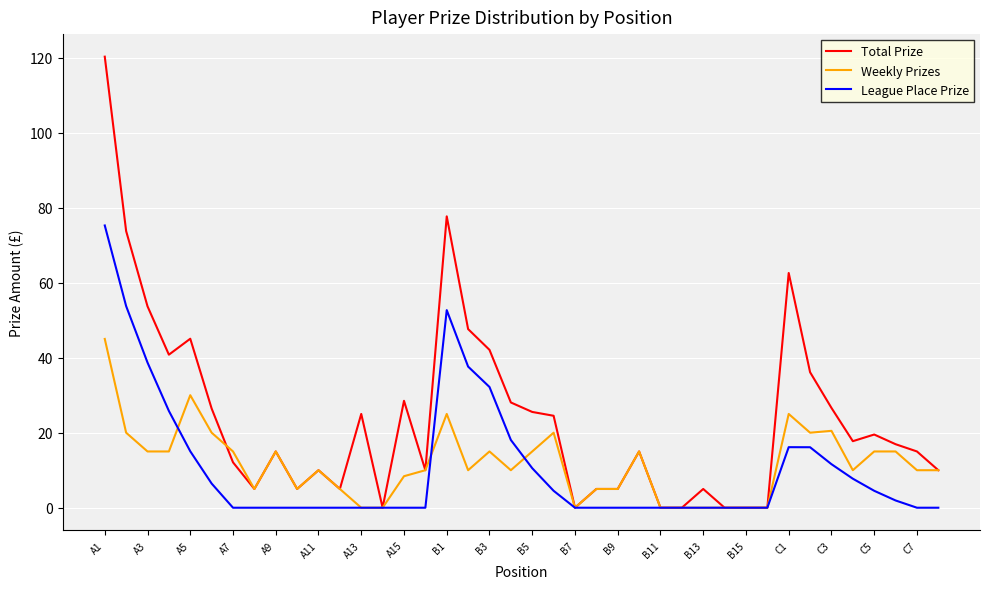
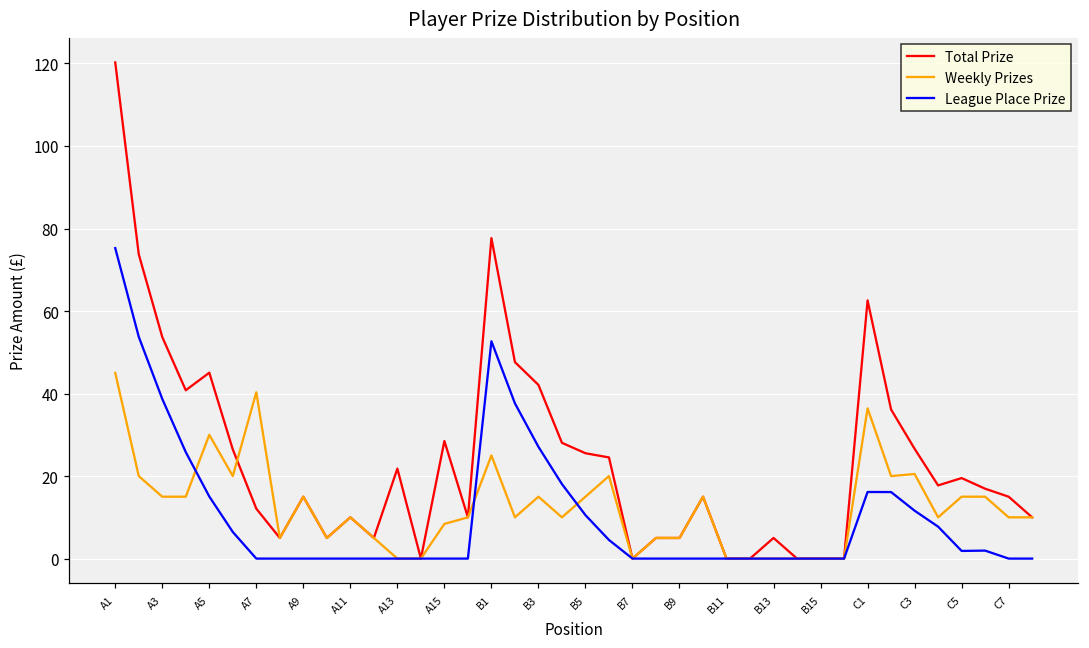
Weekly Prizes, A7: 15 -> 40
Total Prize, A13: 25 -> 22
League Place Prize, B3: 32 -> 27
Weekly Prizes, C1: 25 -> 36
League Place Prize, C5: 5 -> 2
